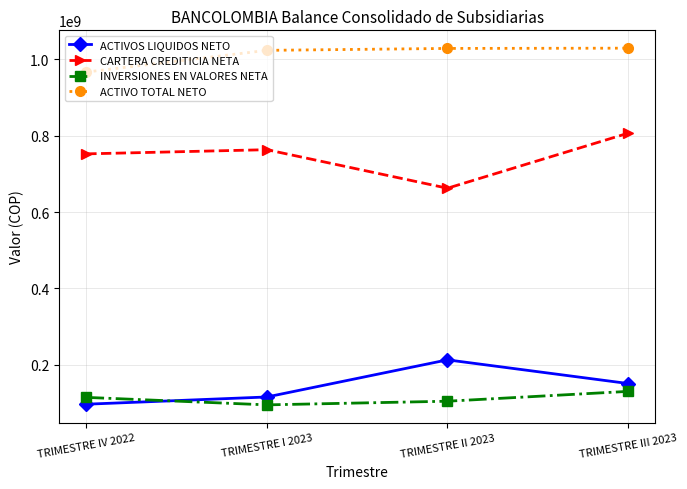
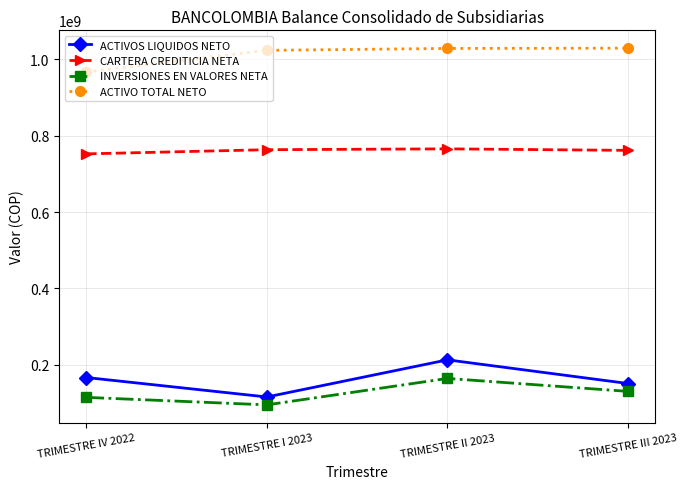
ACTIVOS LIQUIDOS NETO, TRIMESTRE IV 2022: 100000000 -> 170000000
CARTERA CREDITICIA NETA, TRIMESTRE II 2023: 660000000 -> 770000000
INVERSIONES EN VALORES NETA, TRIMESTRE II 2023: 100000000 -> 160000000
CARTERA CREDITICIA NETA, TRIMESTRE III 2023: 810000000 -> 760000000
